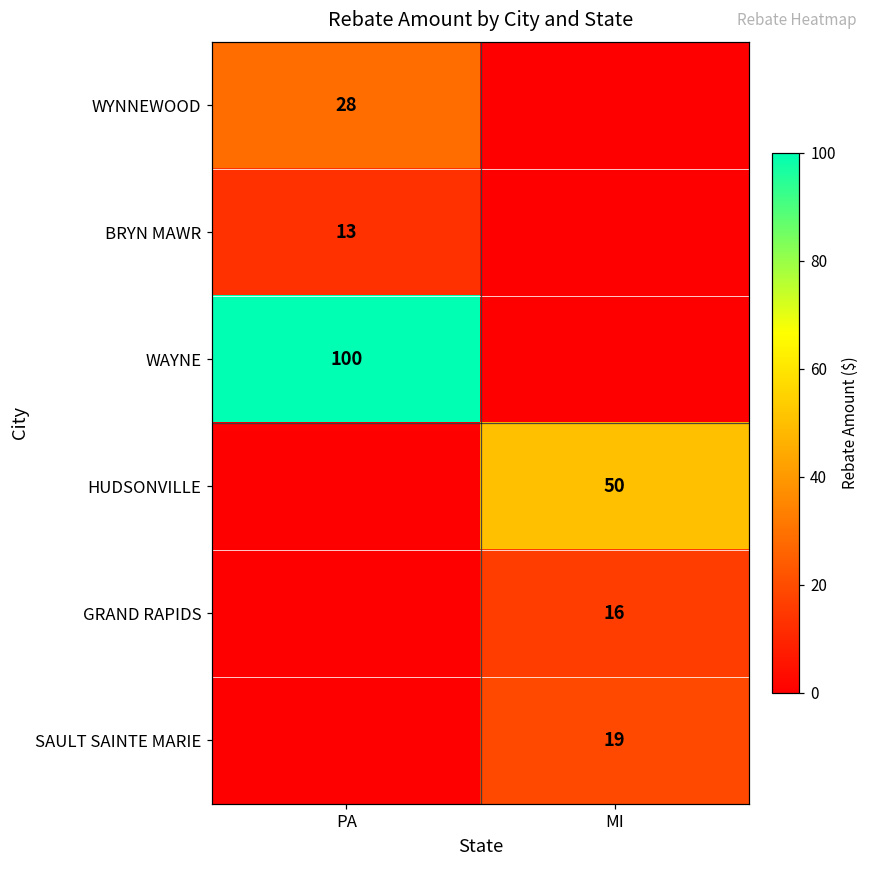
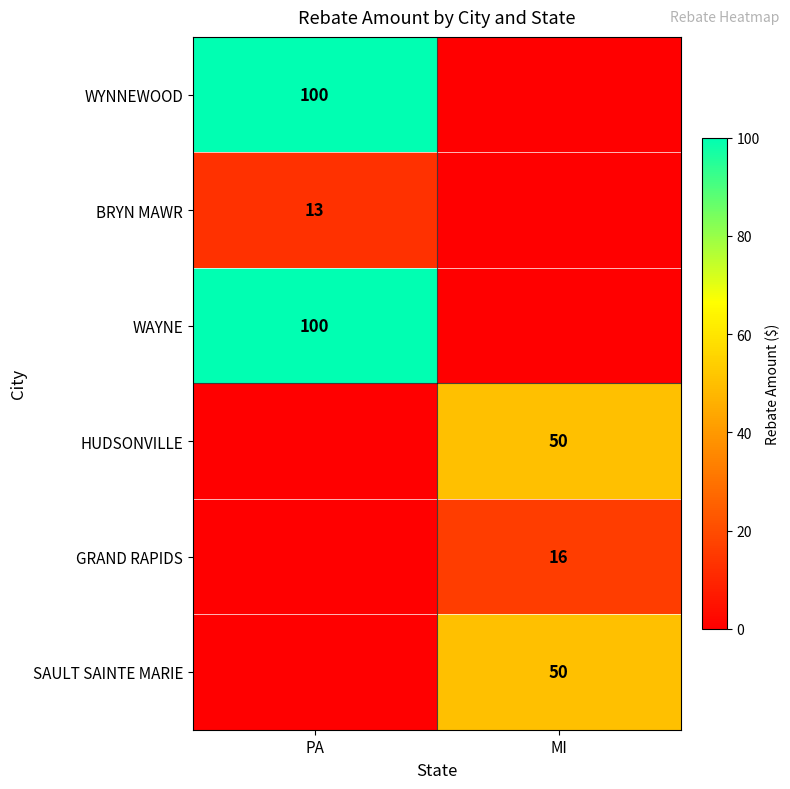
WYNNEWOOD, PA: 28 -> 100
SAULT SAINTE MARIE, MI: 19 -> 50
